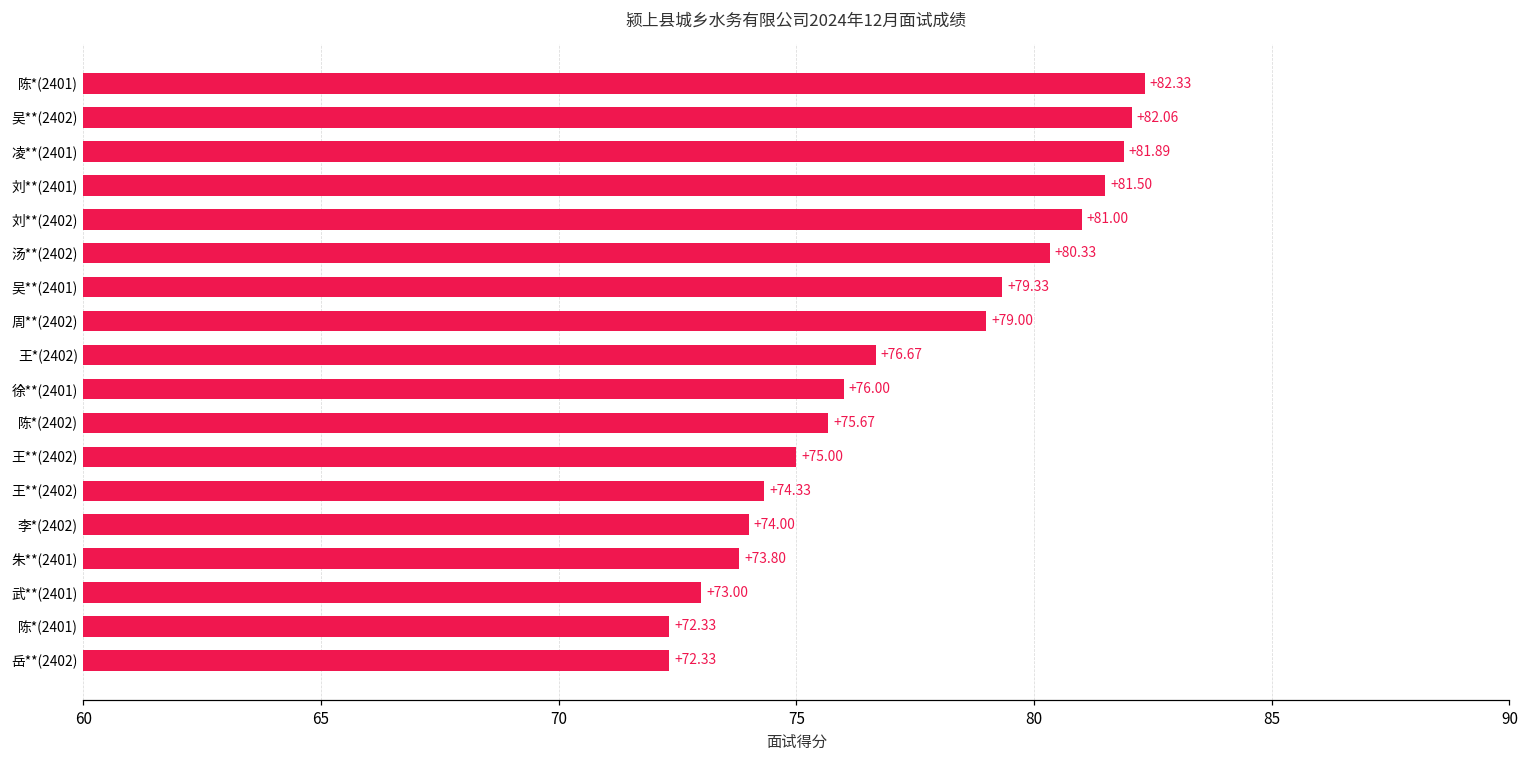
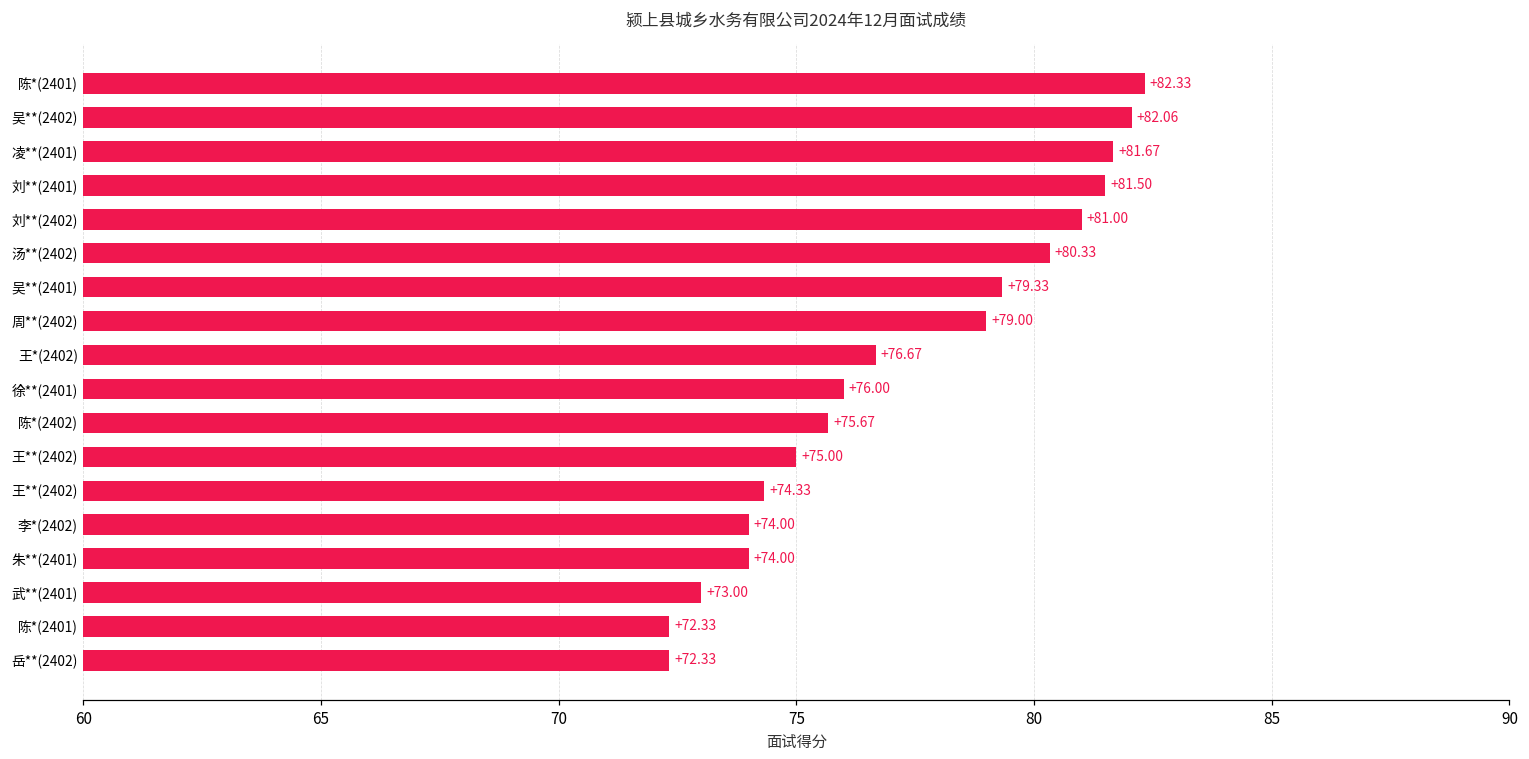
凌**(2401): +81.89 -> +81.67
朱**(2401): +73.80 -> +74.00
